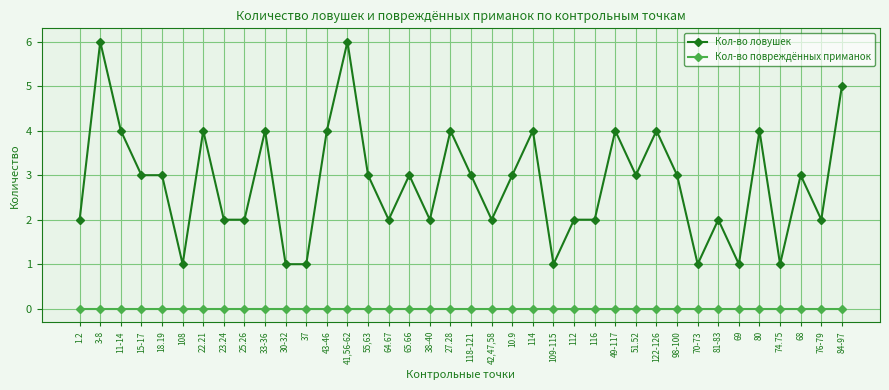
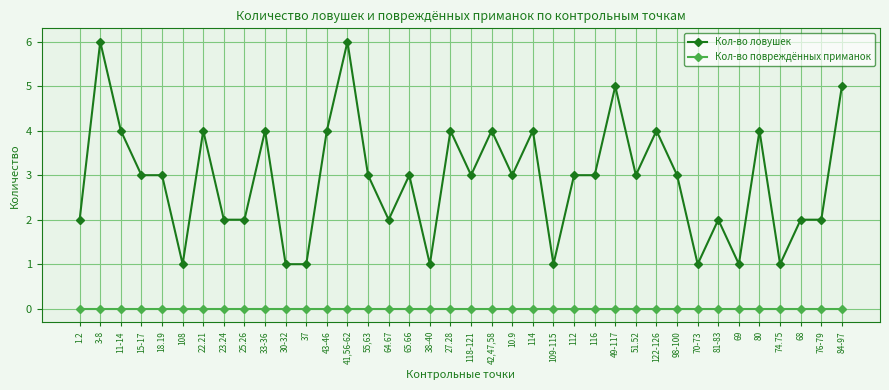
Кол-во ловушек, 38-40: 2 -> 1
Кол-во ловушек, 42,47,58: 2 -> 4
Кол-во ловушек, 112: 2 -> 3
Кол-во ловушек, 116: 2 -> 3
Кол-во ловушек, 49-117: 4 -> 5
Кол-во ловушек, 68: 3 -> 2
